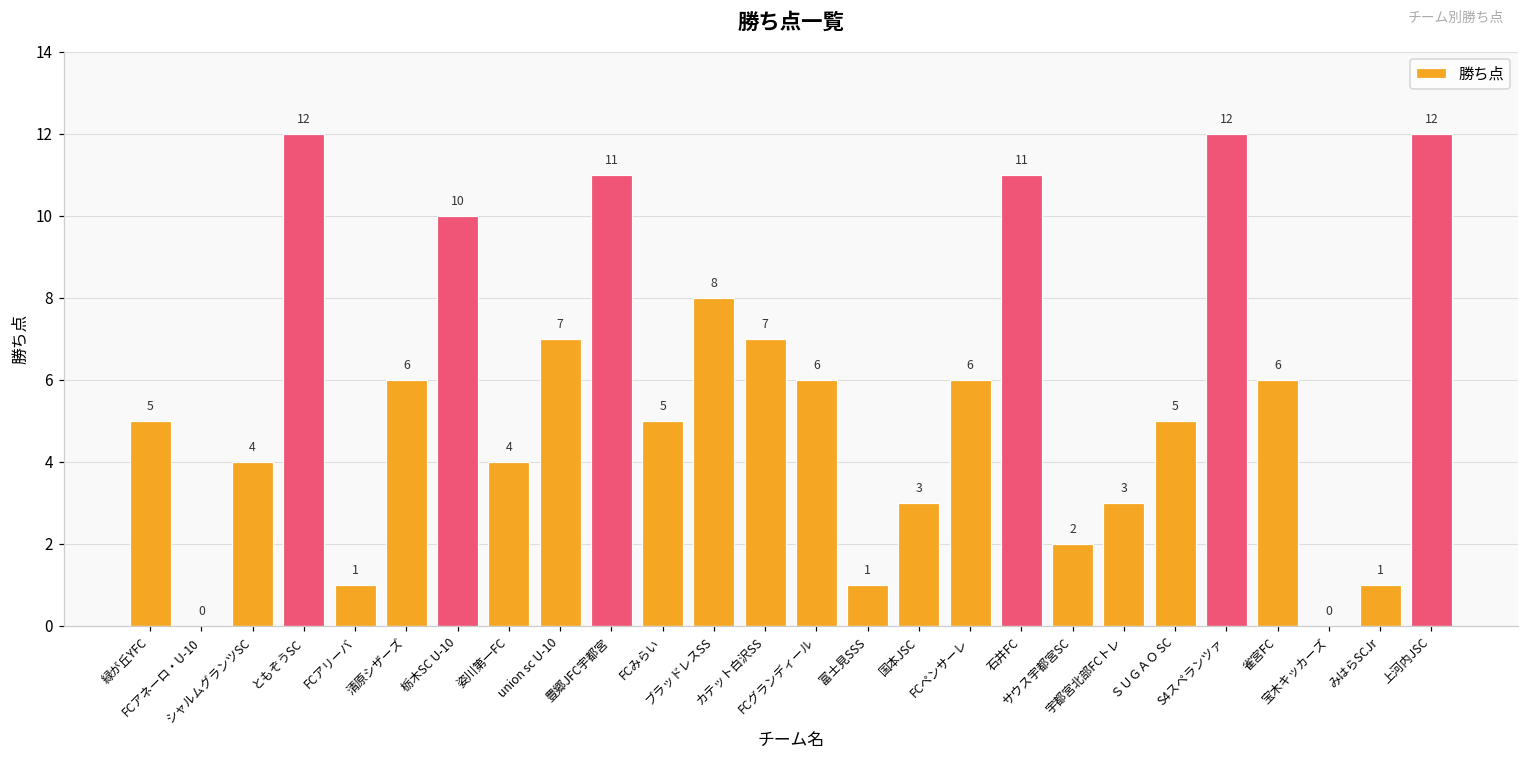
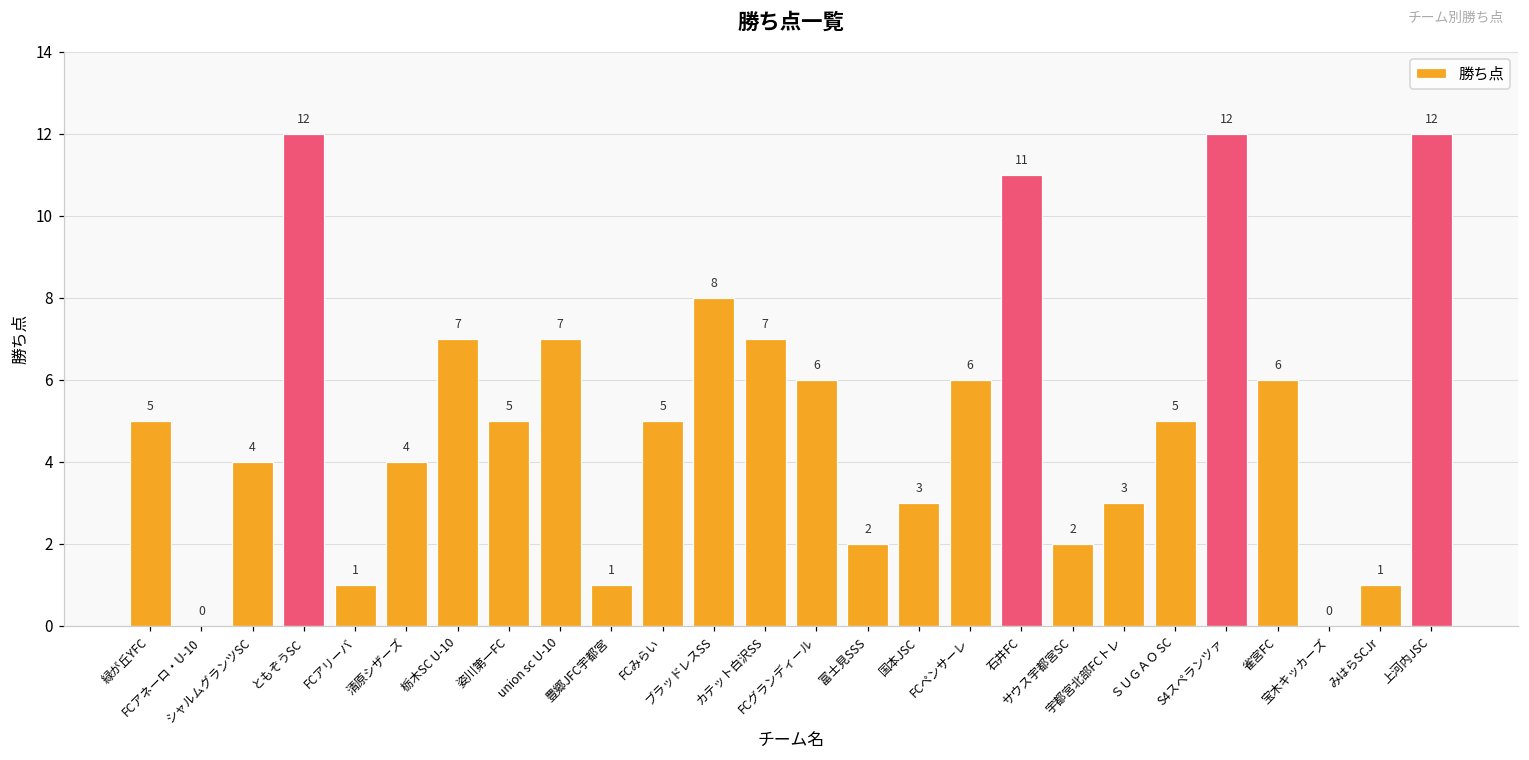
清原シザーズ: 6 -> 4
栃木SC U-10: 10 -> 7
姿川第一FC: 4 -> 5
豊郷JFC宇都宮: 11 -> 1
富士見SSS: 1 -> 2
